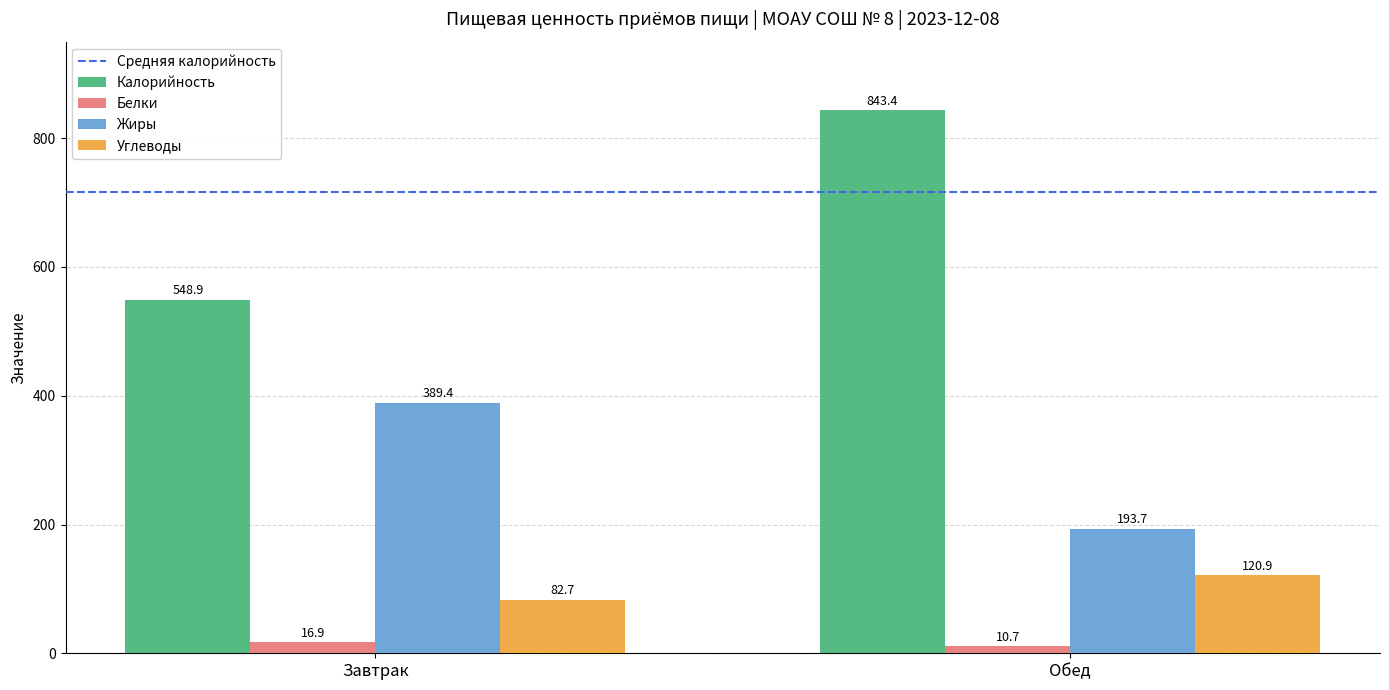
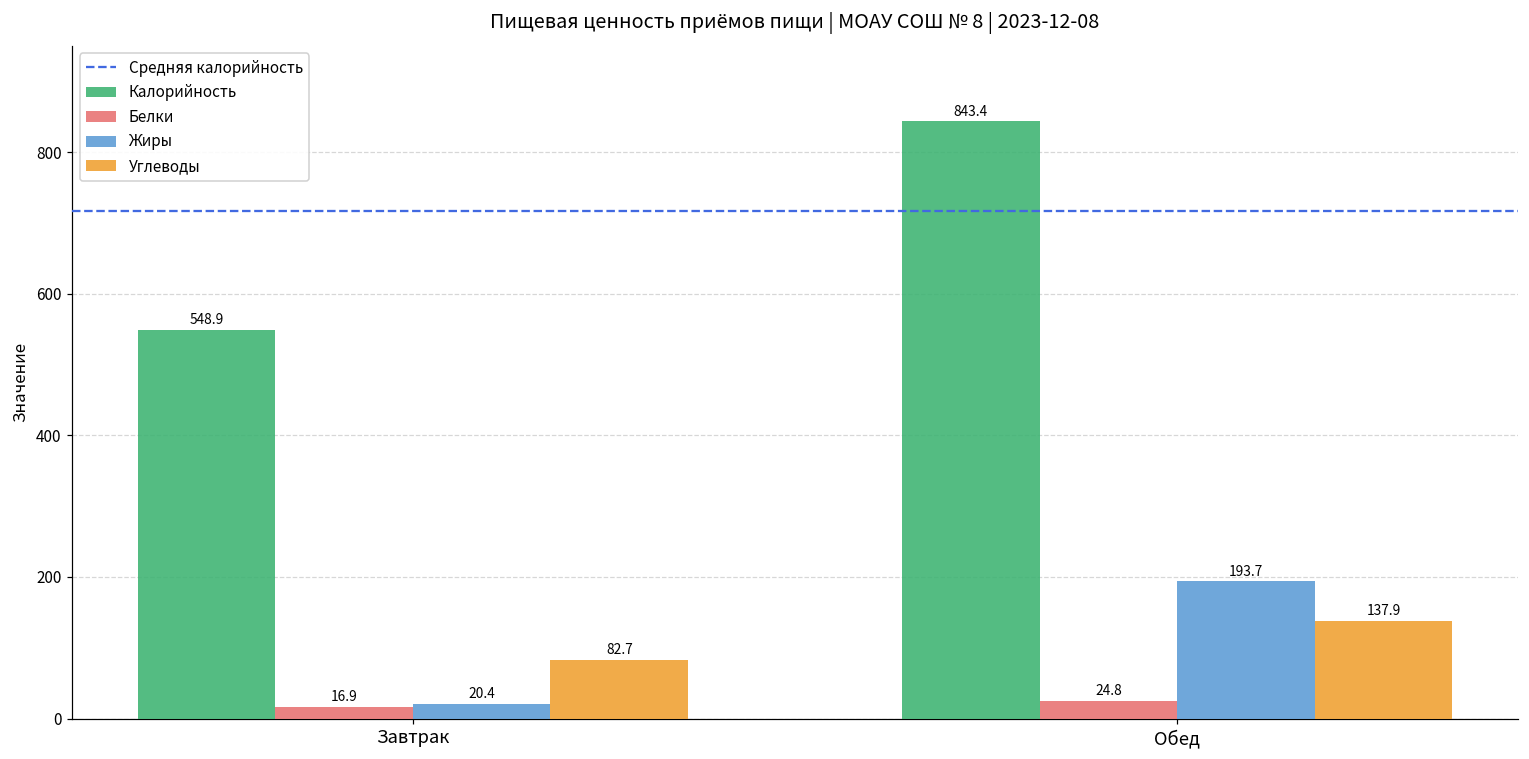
Жиры, Завтрак: 389.4 -> 20.4
Белки, Обед: 10.7 -> 24.8
Углеводы, Обед: 120.9 -> 137.9
